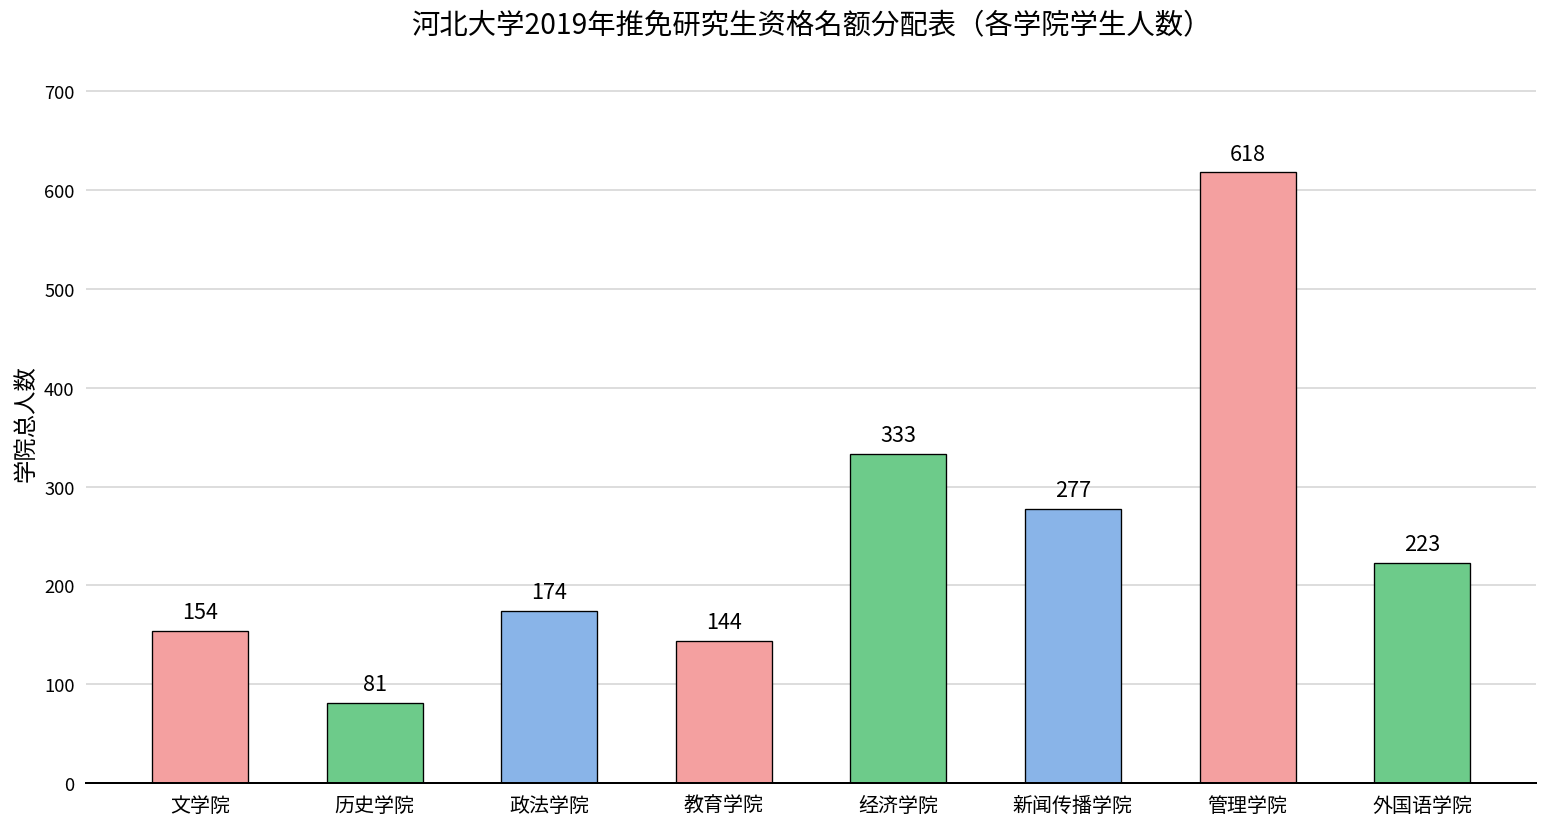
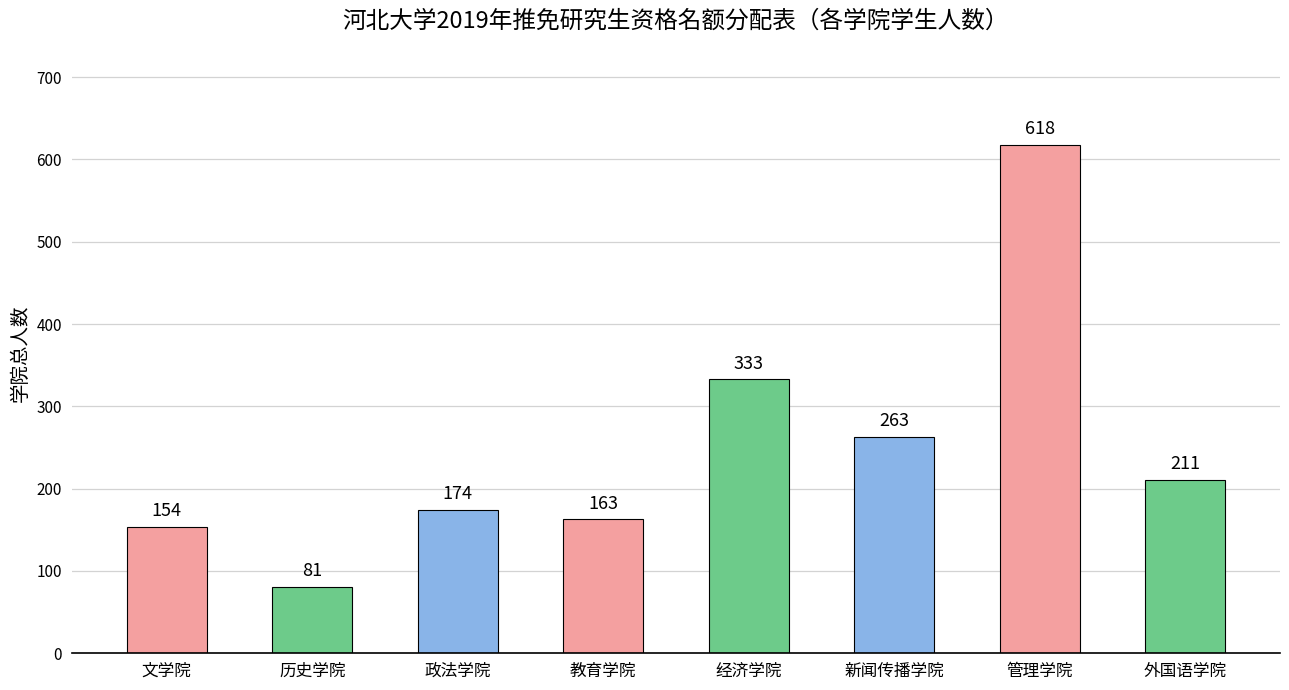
教育学院: 144 -> 163
新闻传播学院: 277 -> 263
外国语学院: 223 -> 211
